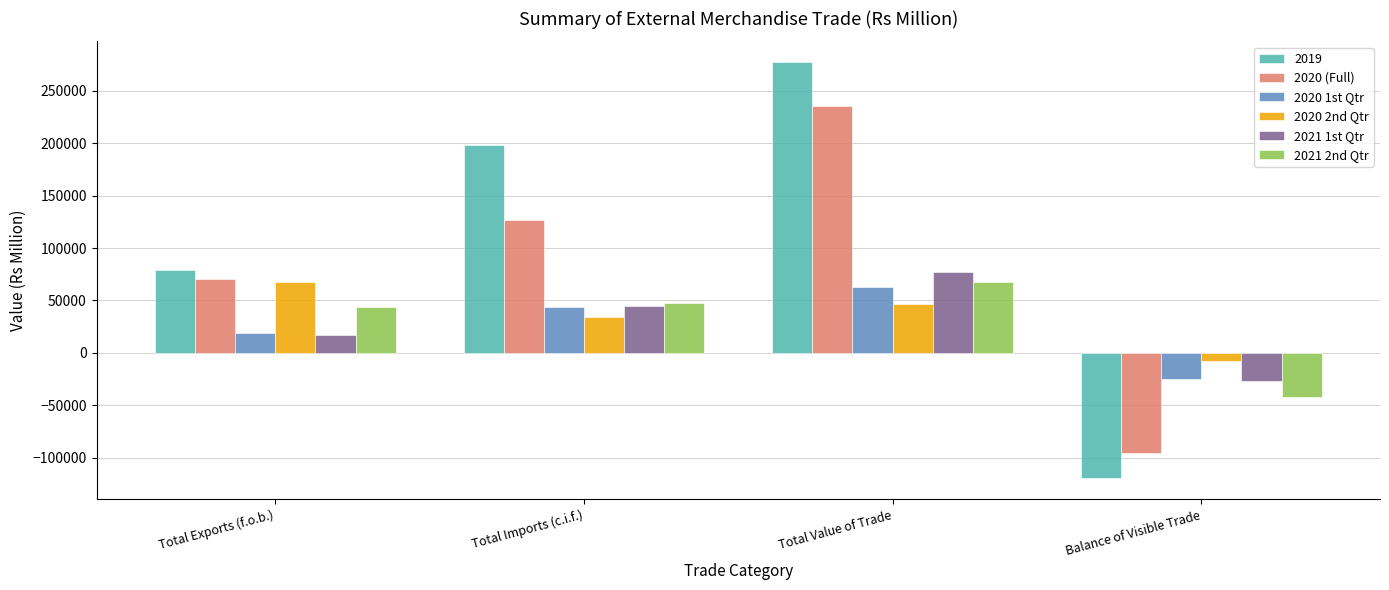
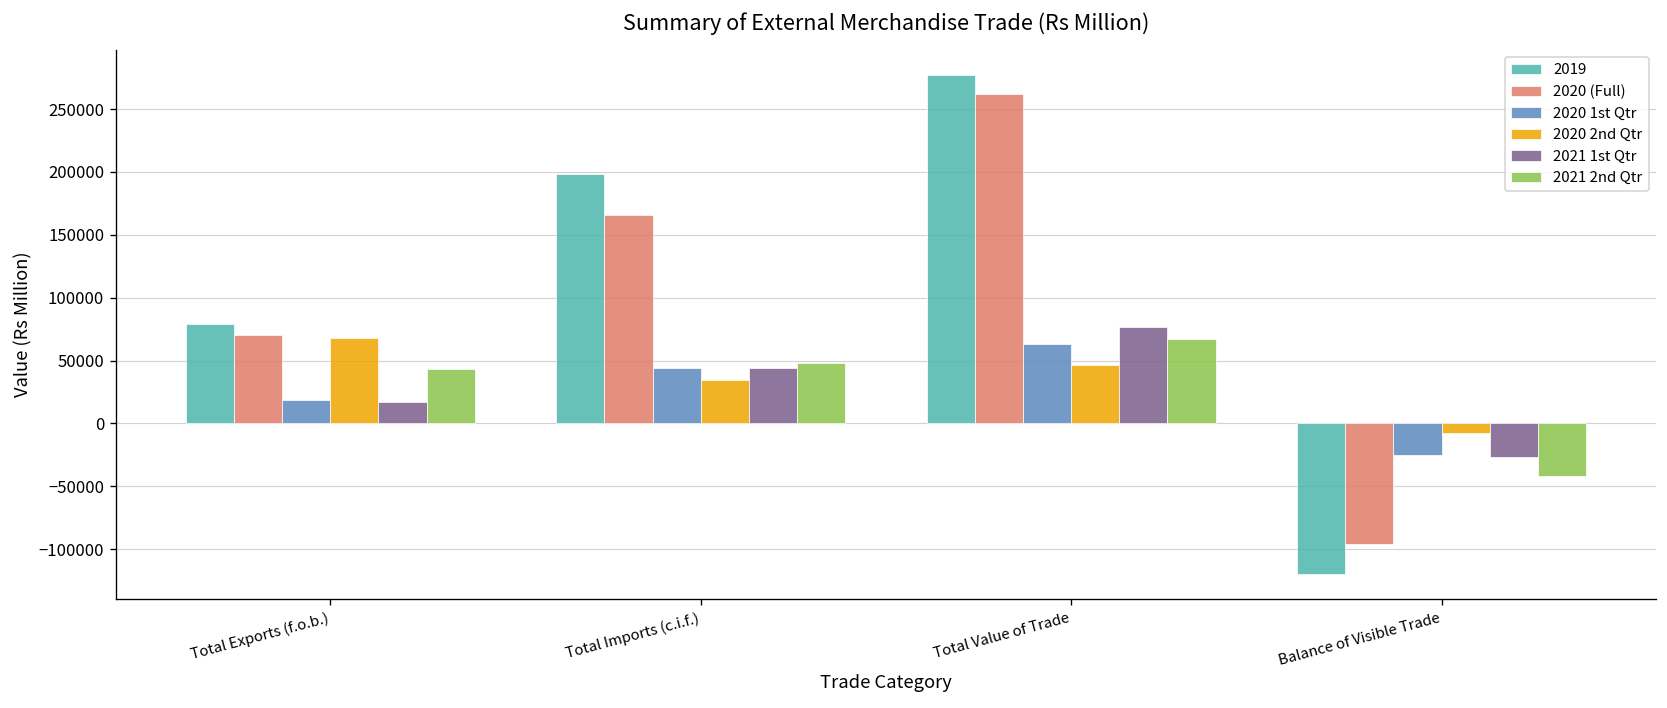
2020 (Full), Total Imports (c.i.f.): 127000 -> 166000
2020 (Full), Total Value of Trade: 236000 -> 262000
